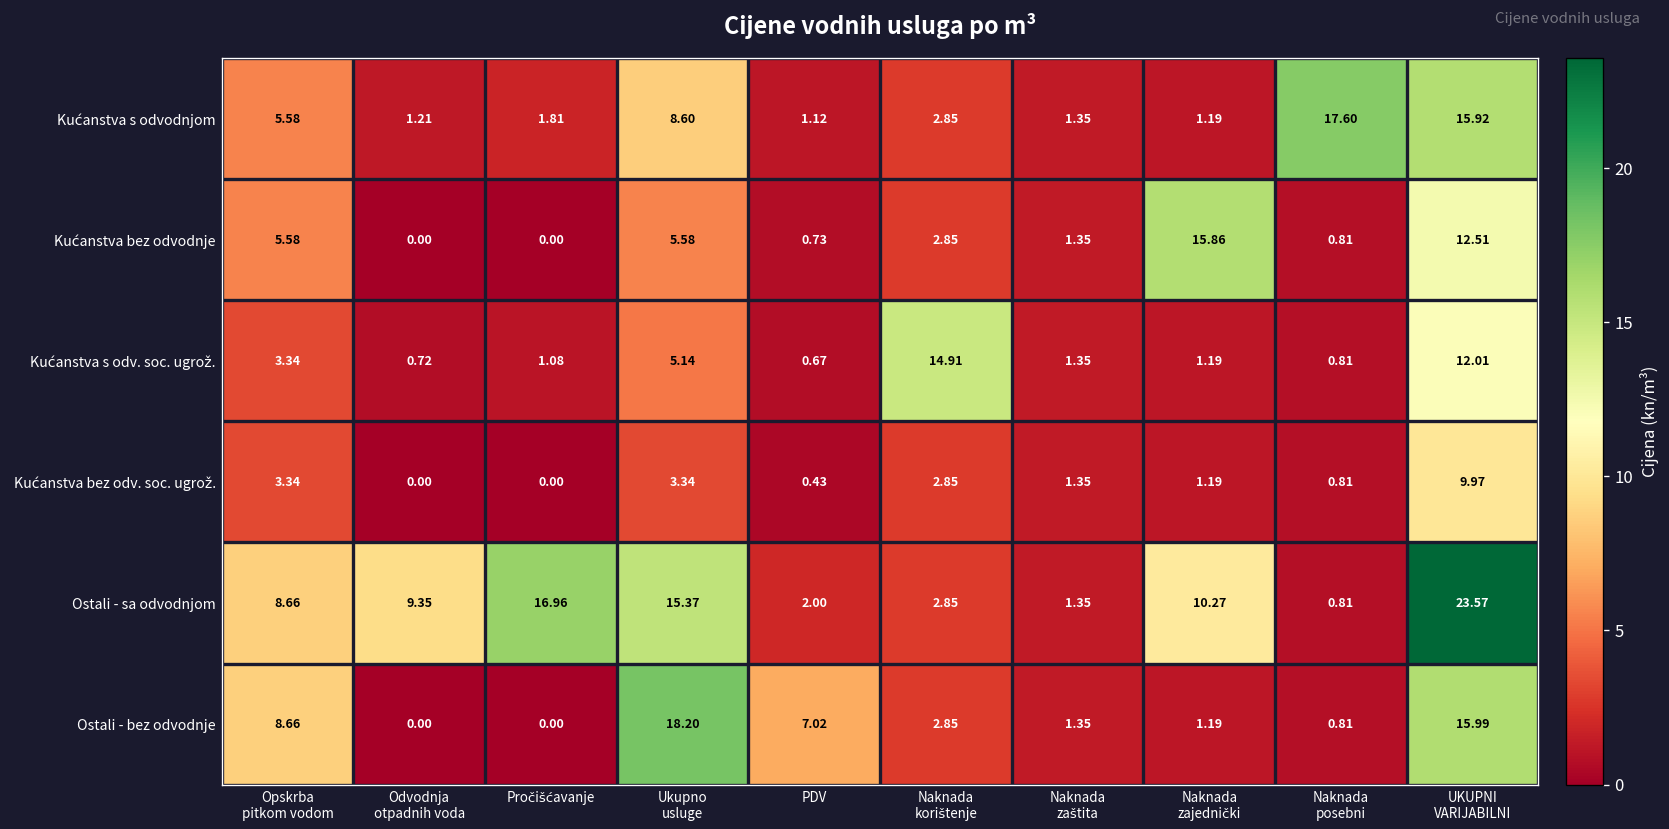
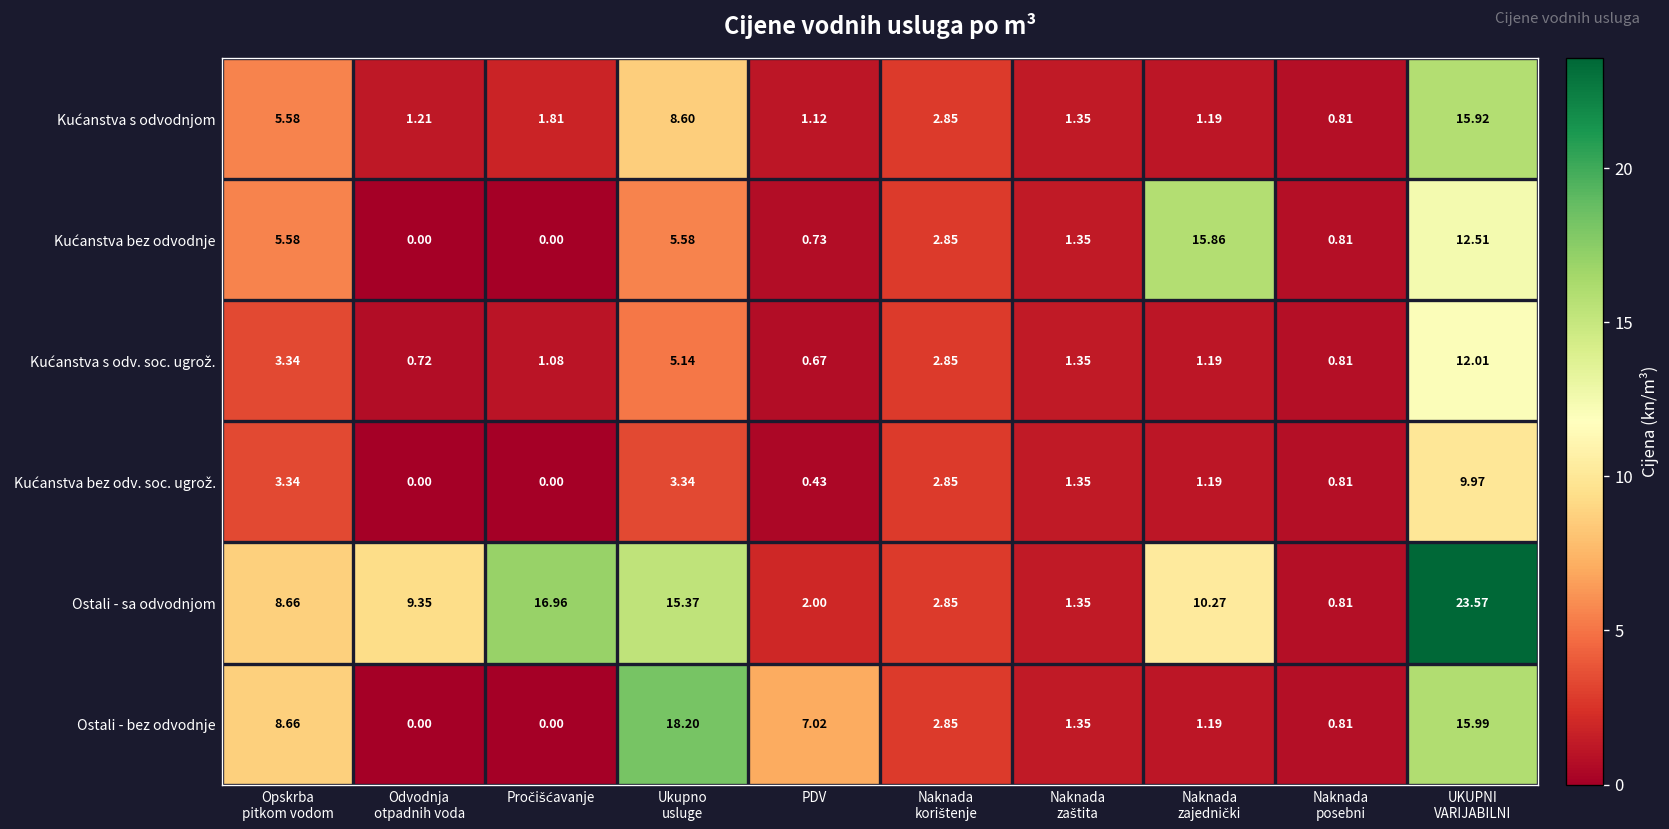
Kućanstva s odvodnjom, Naknada posebni: 17.60 -> 0.81
Kućanstva s odv. soc. ugrož., Naknada korištenje: 14.91 -> 2.85
